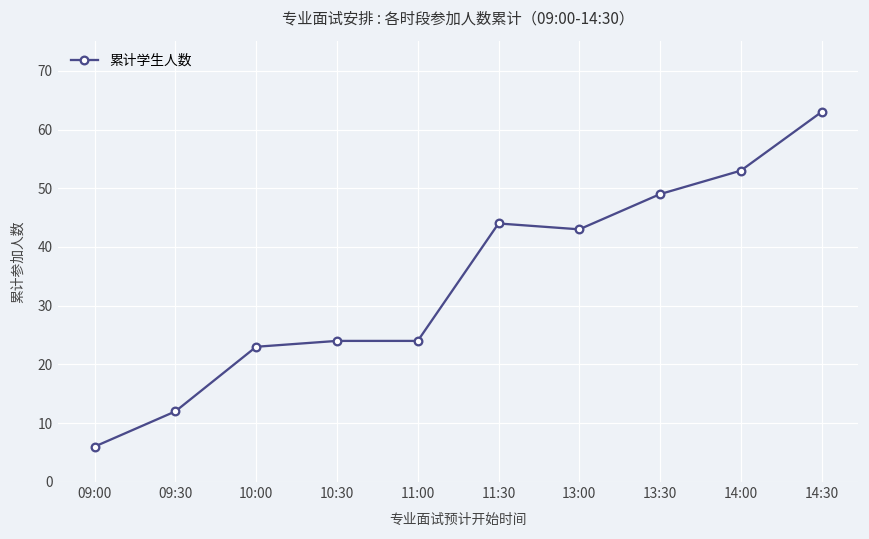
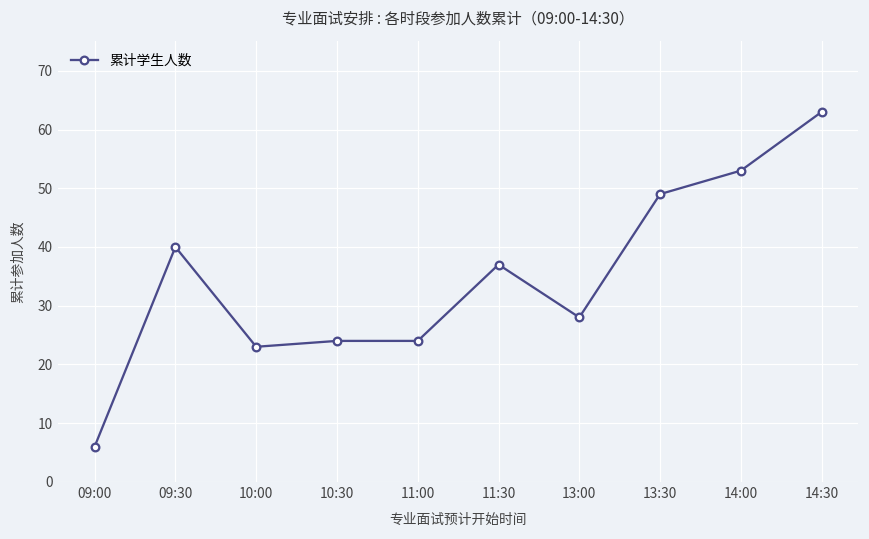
09:30: 12 -> 40
11:30: 44 -> 37
13:00: 43 -> 28
